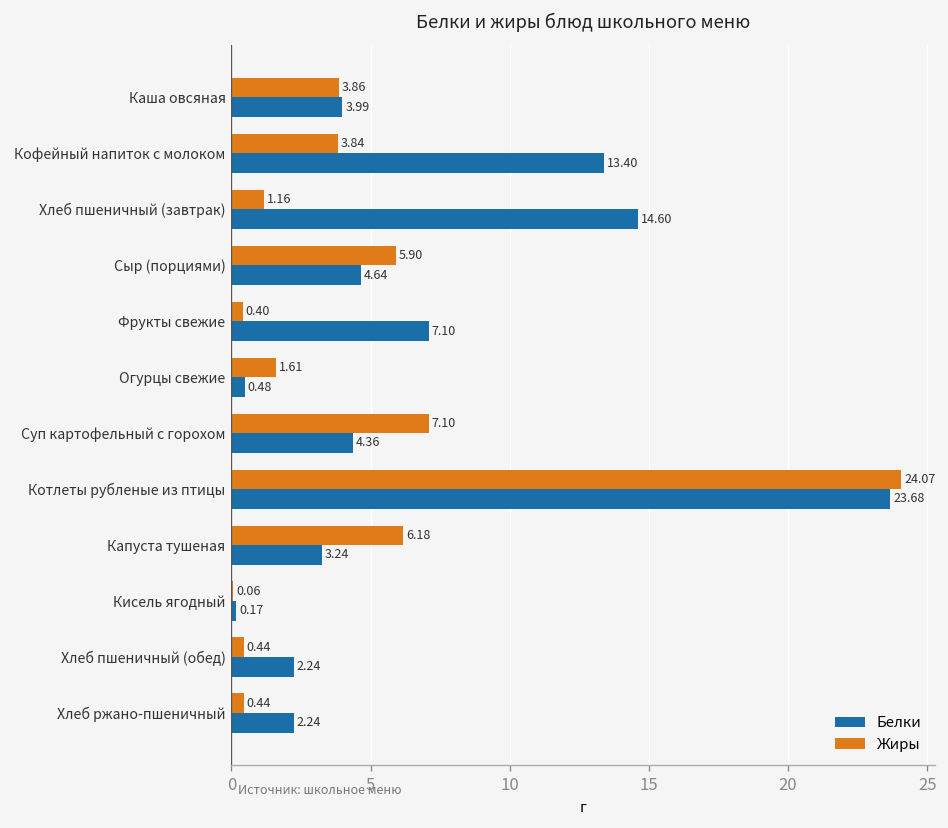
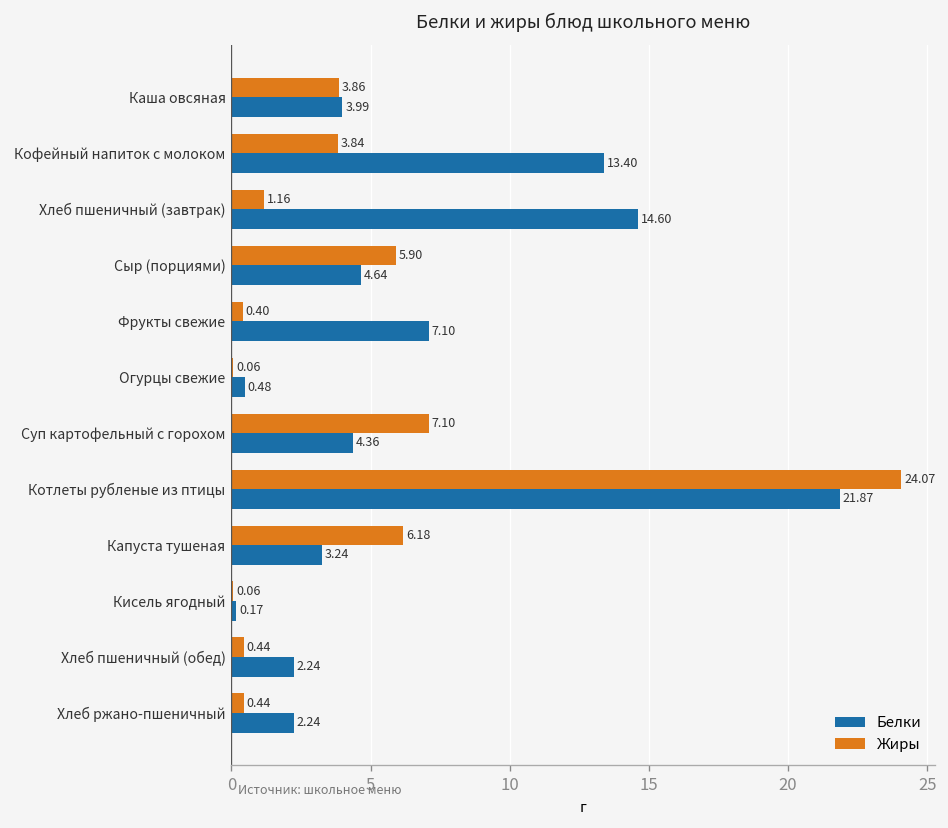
Жиры, Огурцы свежие: 1.61 -> 0.06
Белки, Котлеты рубленые из птицы: 23.68 -> 21.87
